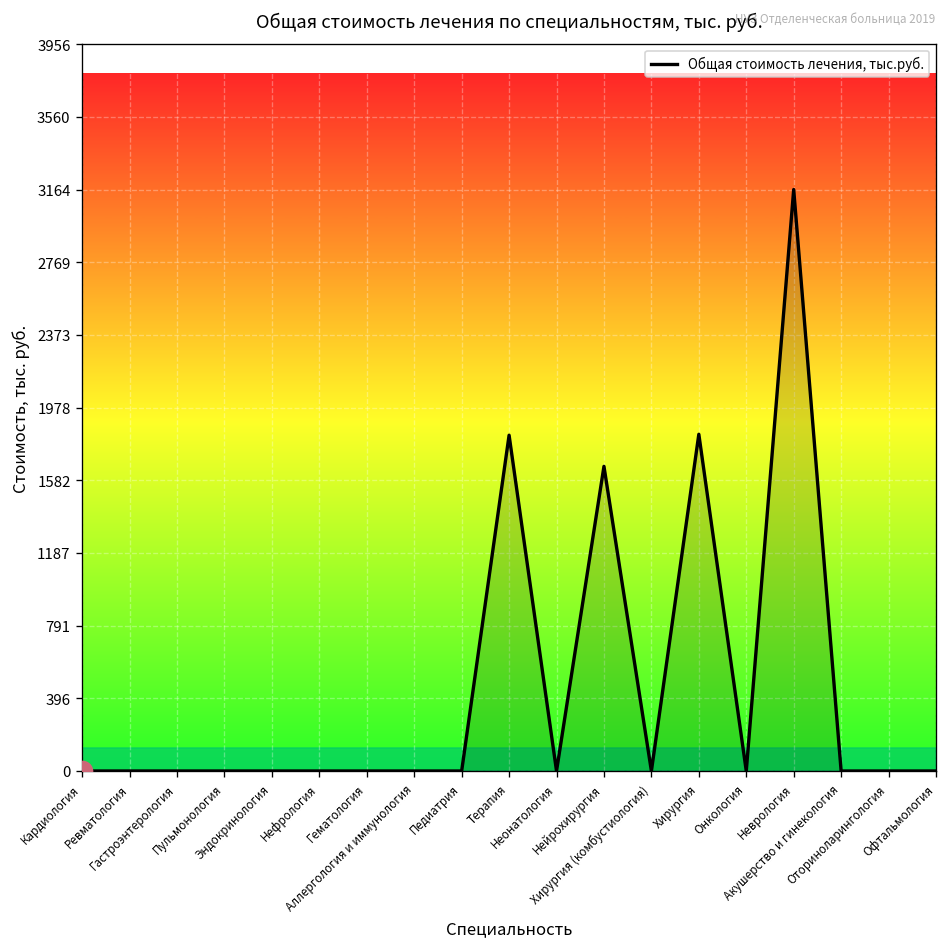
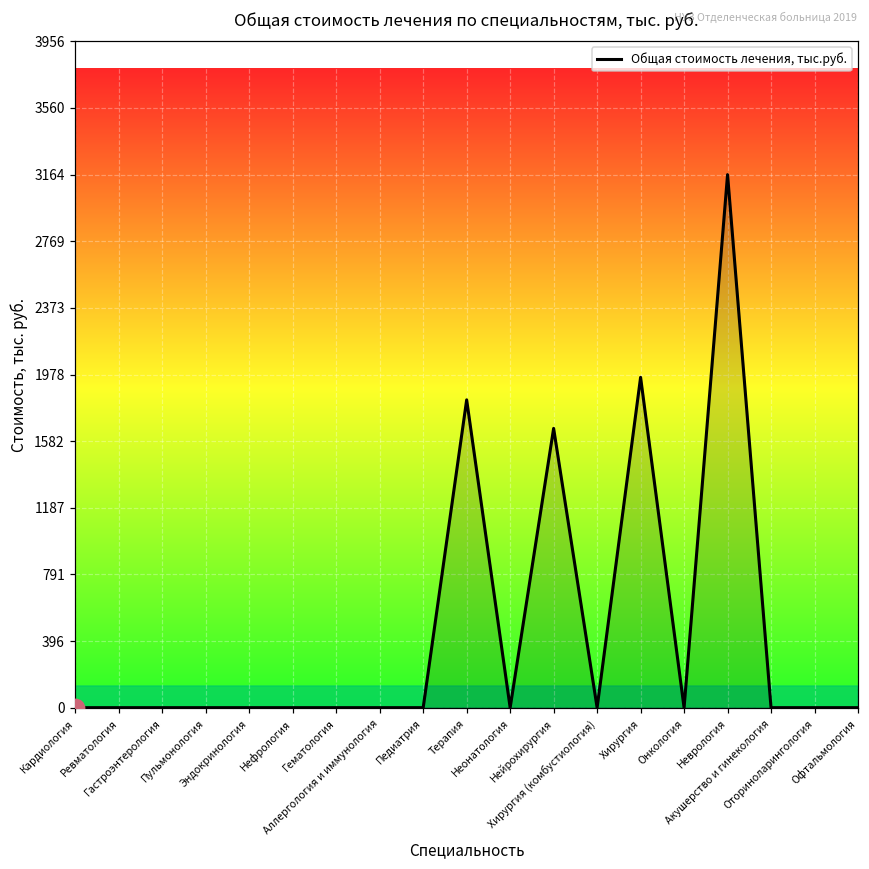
Общая стоимость лечения, тыс.руб., Хирургия: 1830 -> 1960
